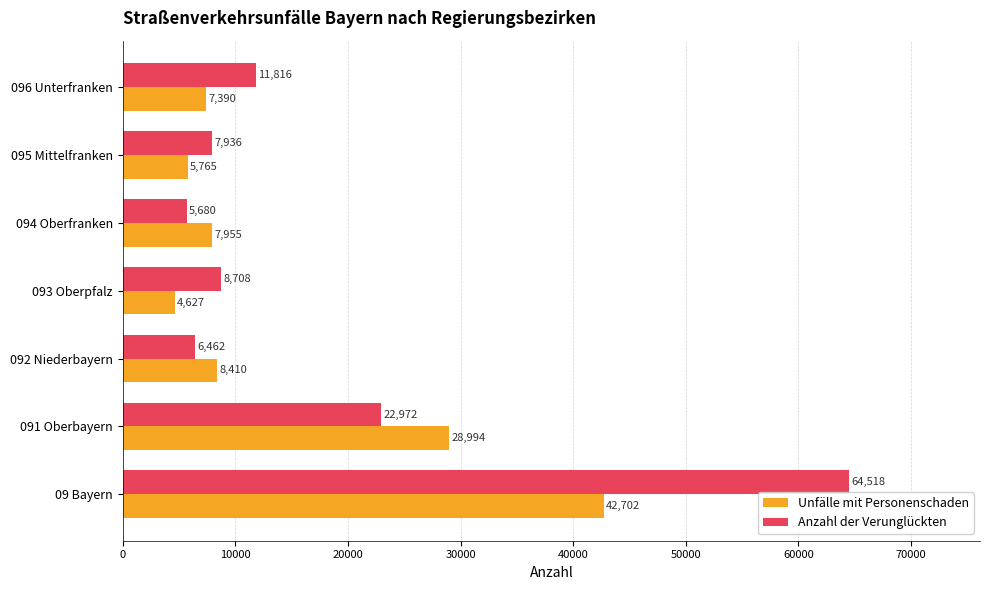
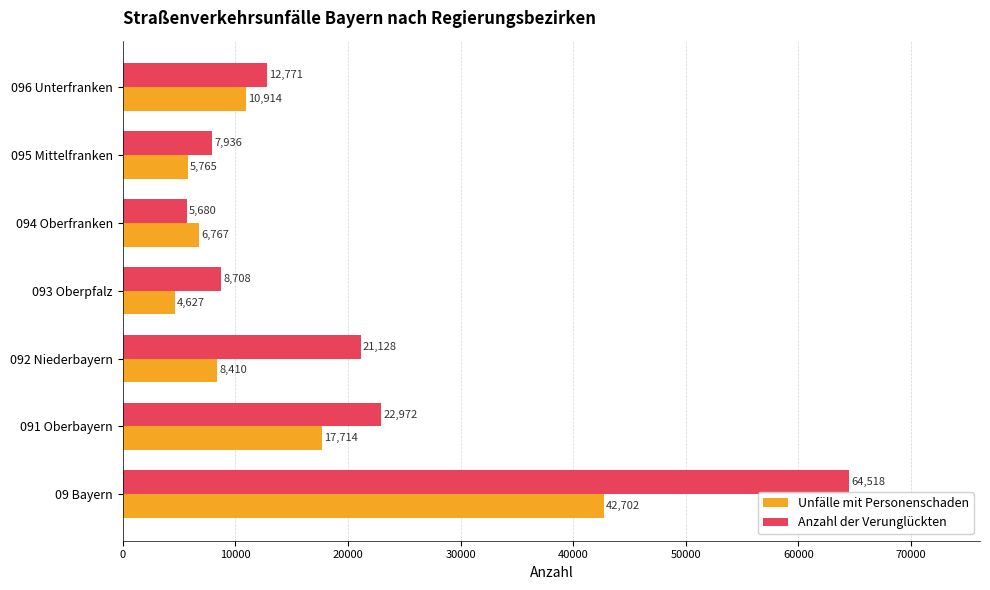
Anzahl der Verunglückten, 096 Unterfranken: 11,816 -> 12,771
Unfälle mit Personenschaden, 096 Unterfranken: 7,390 -> 10,914
Unfälle mit Personenschaden, 094 Oberfranken: 7,955 -> 6,767
Anzahl der Verunglückten, 092 Niederbayern: 6,462 -> 21,128
Unfälle mit Personenschaden, 091 Oberbayern: 28,994 -> 17,714
